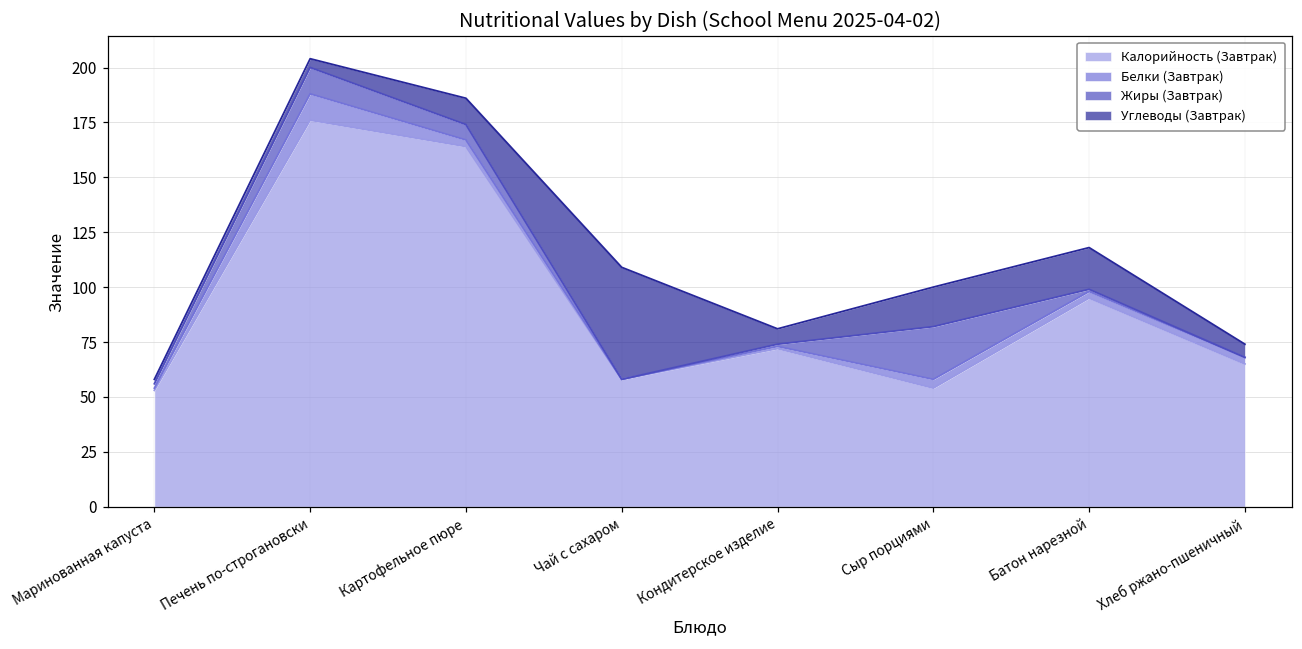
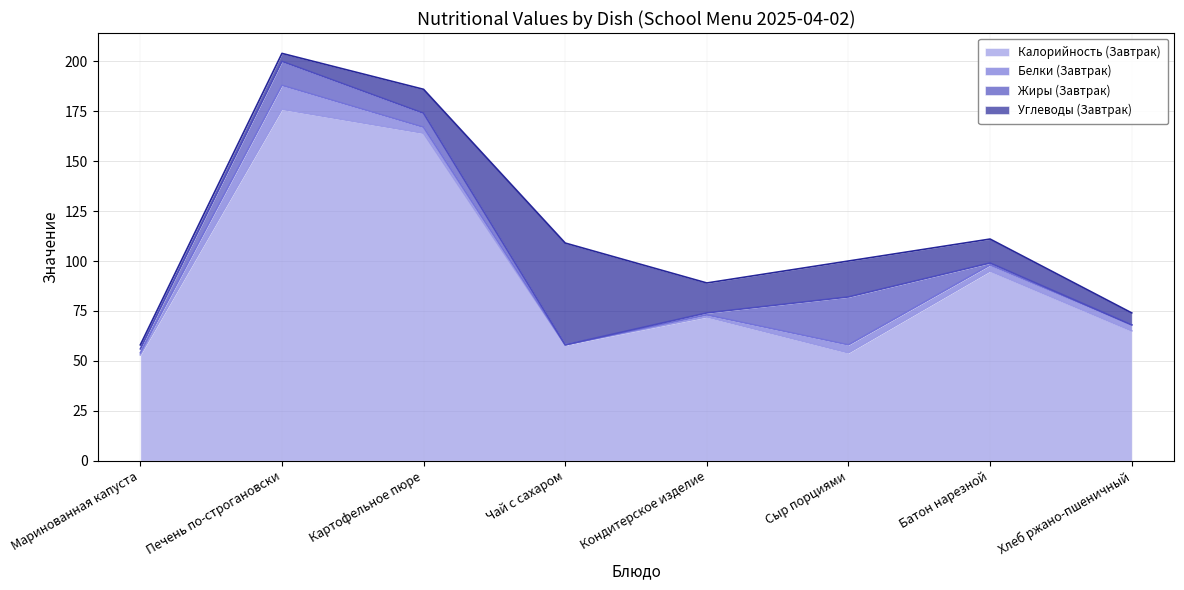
Углеводы (Завтрак), Кондитерское изделие: 7 -> 15
Углеводы (Завтрак), Батон нарезной: 19 -> 12
